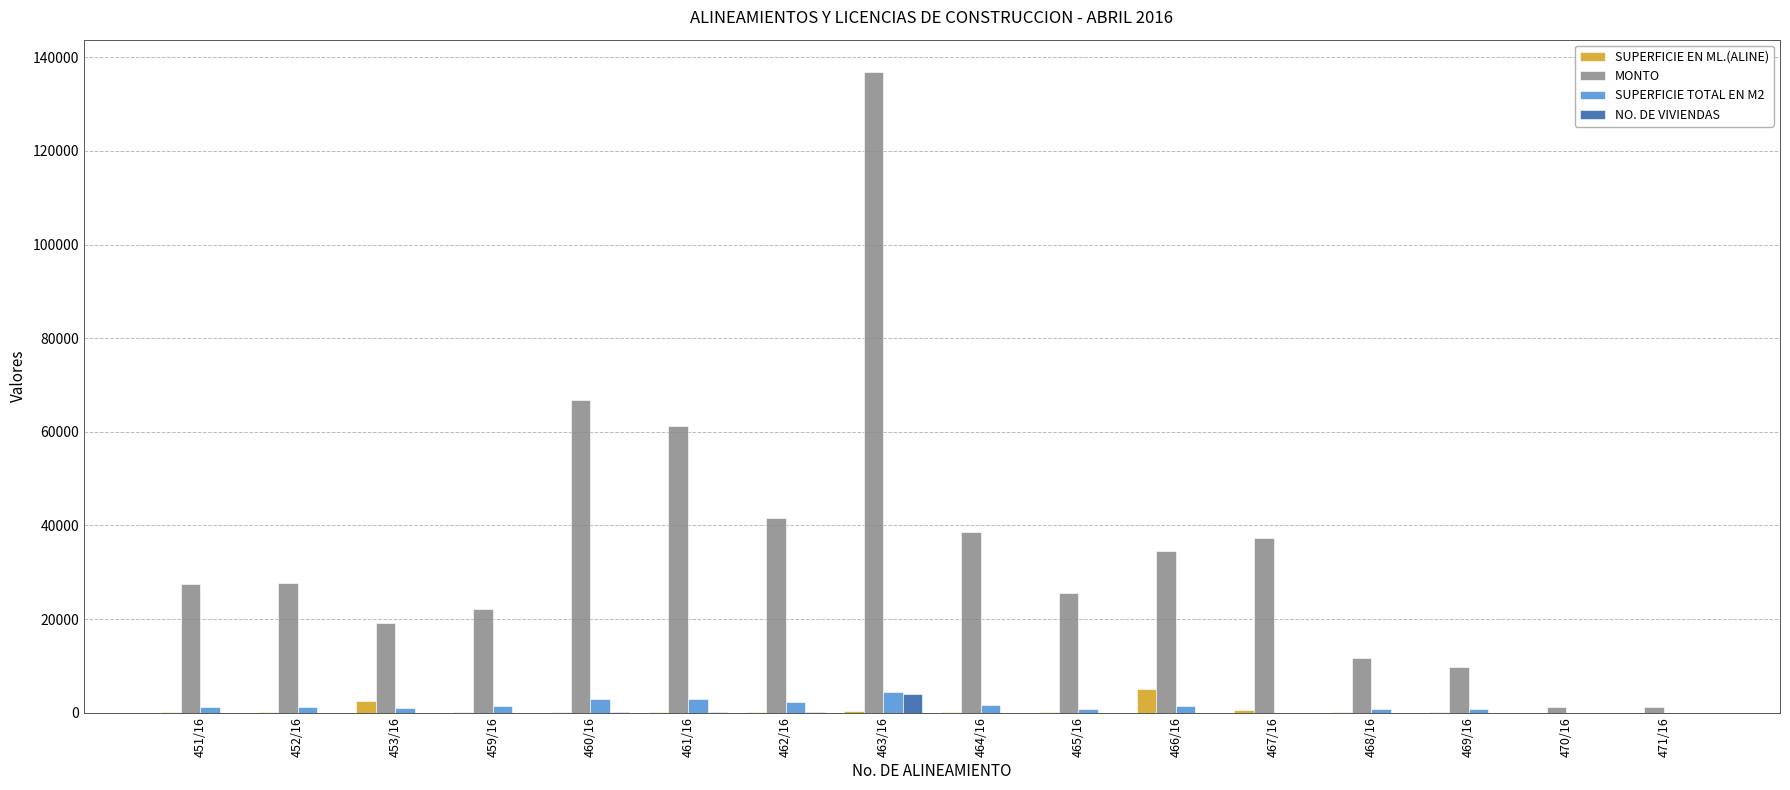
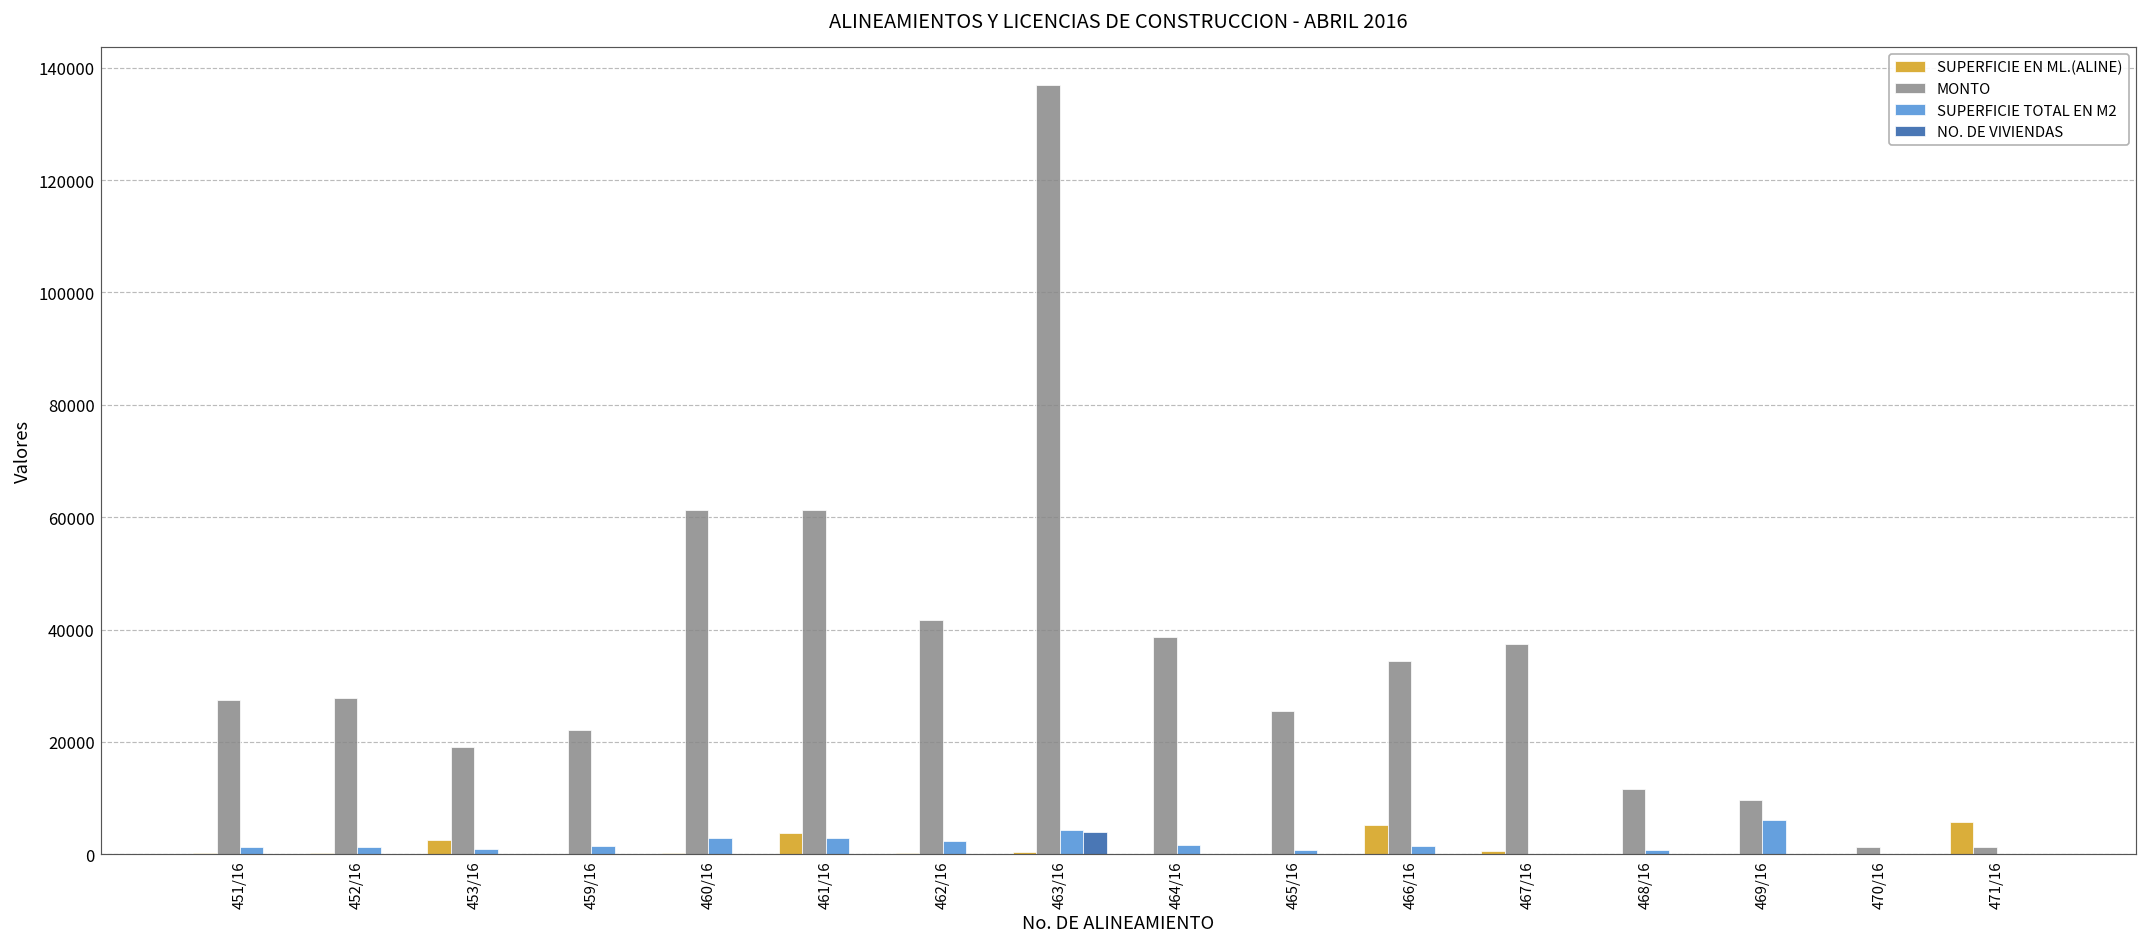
MONTO, 460/16: 67000 -> 61000
SUPERFICIE EN ML.(ALINE), 461/16: 0 -> 4000
SUPERFICIE TOTAL EN M2, 469/16: 1000 -> 6000
SUPERFICIE EN ML.(ALINE), 471/16: 0 -> 6000
